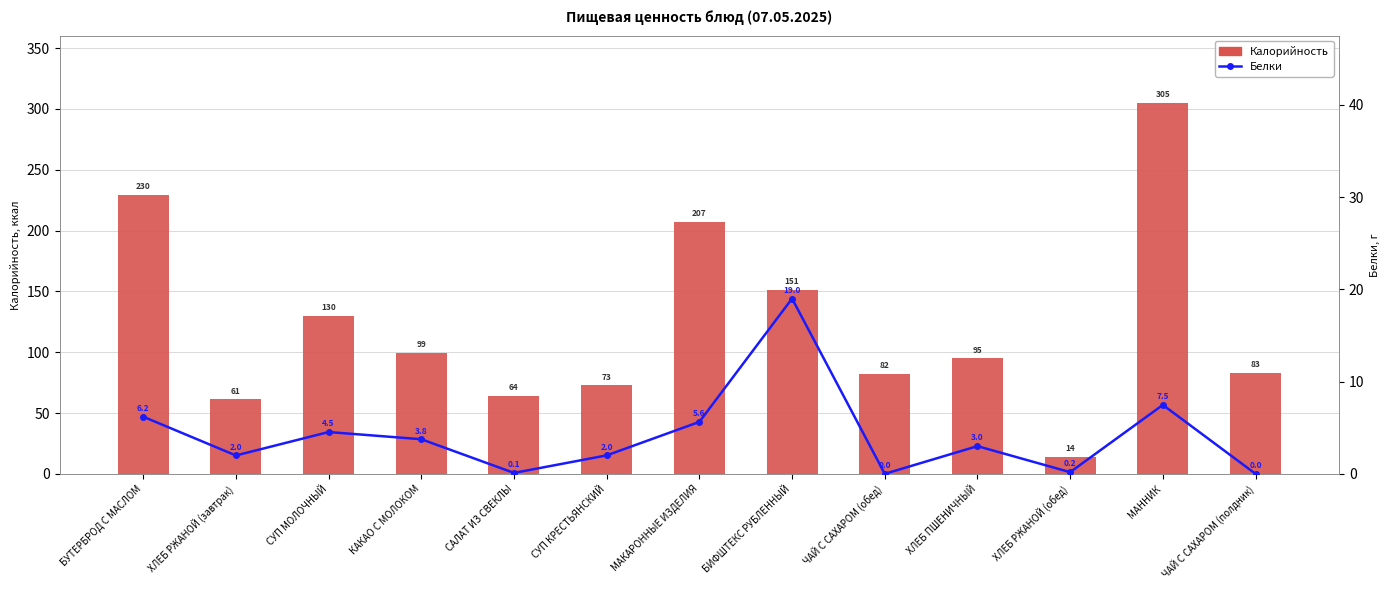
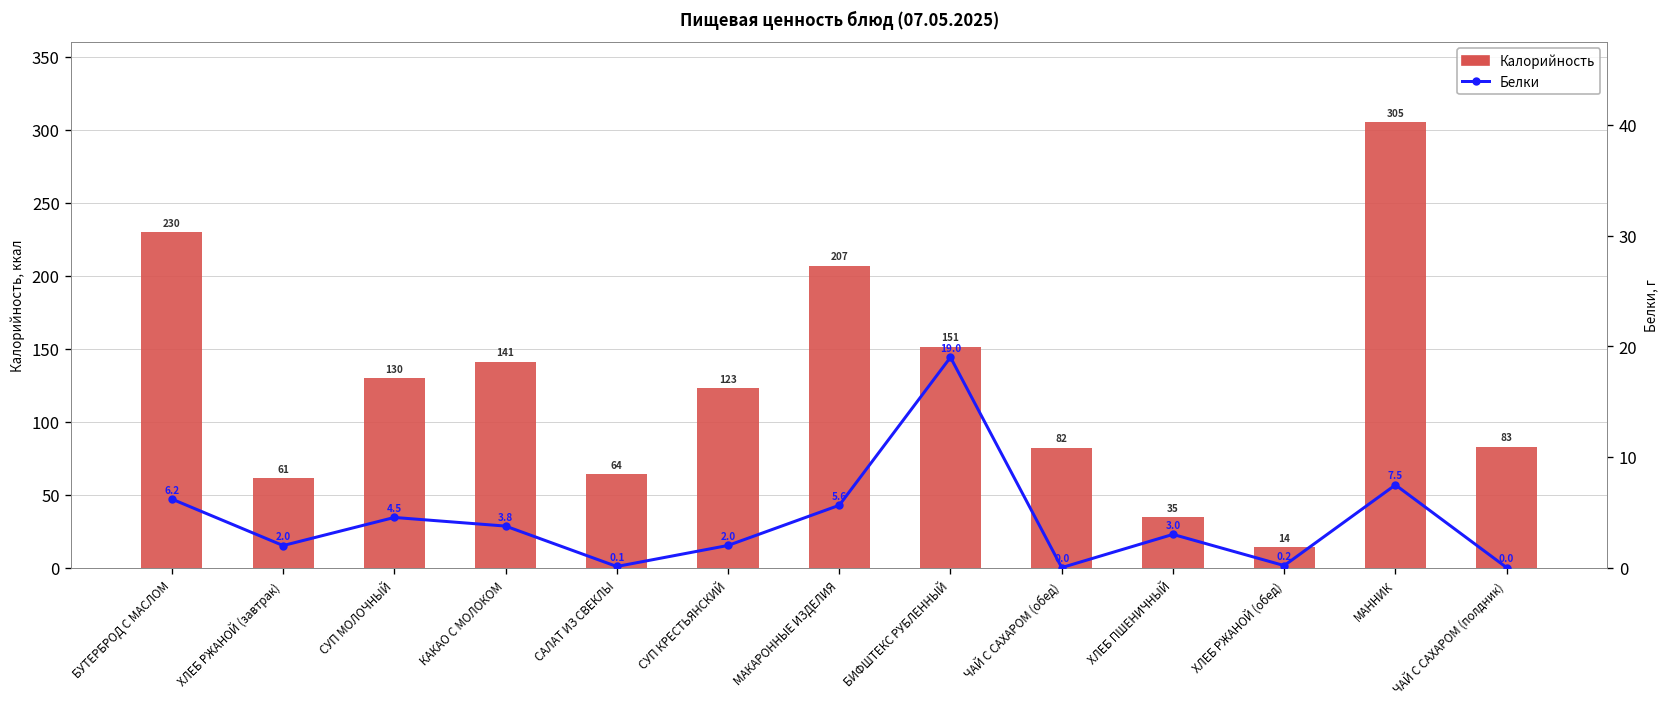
Калорийность, КАКАО С МОЛОКОМ: 99 -> 141
Калорийность, СУП КРЕСТЬЯНСКИЙ: 73 -> 123
Калорийность, ХЛЕБ ПШЕНИЧНЫЙ: 95 -> 35
